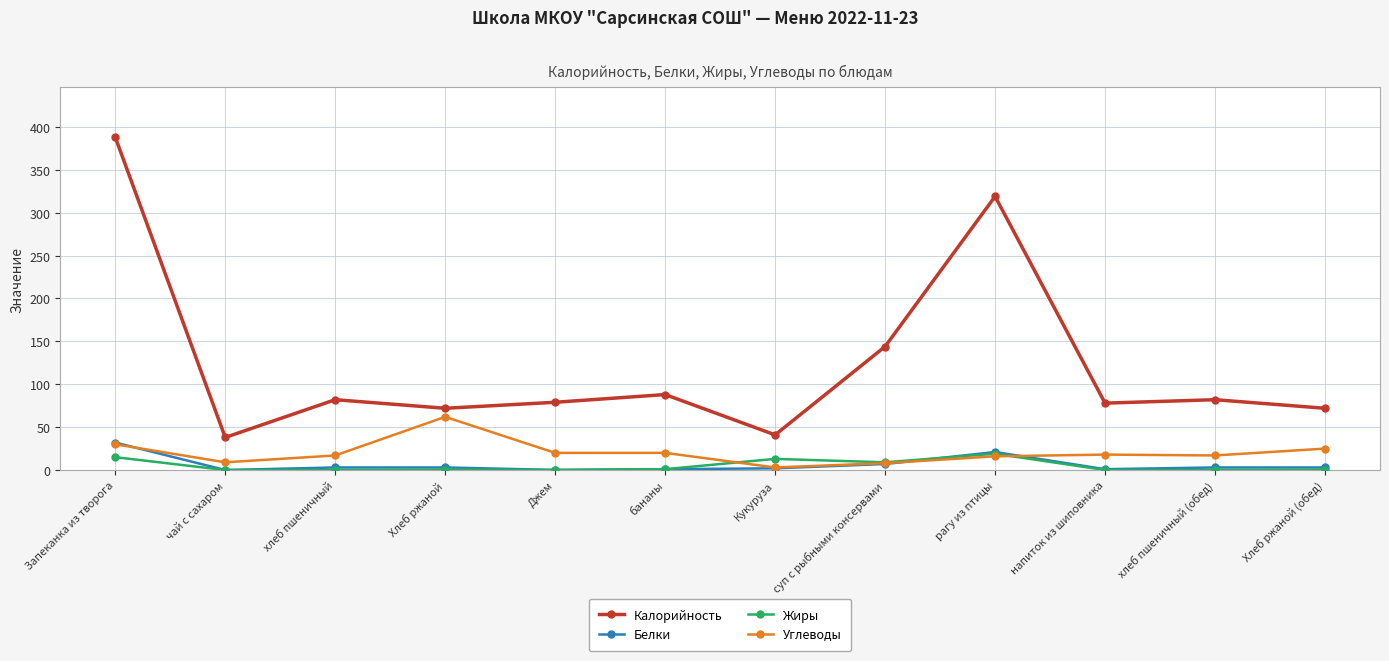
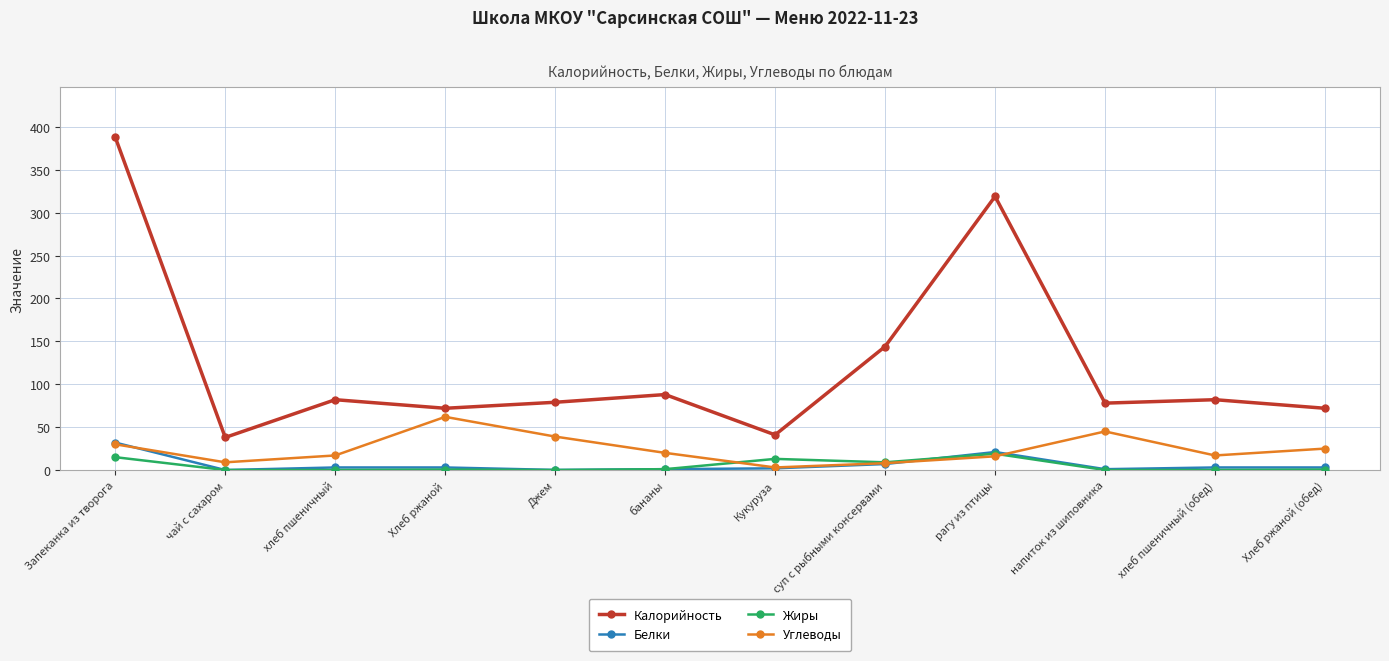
Углеводы, Джем: 20 -> 40
Углеводы, напиток из шиповника: 20 -> 50
